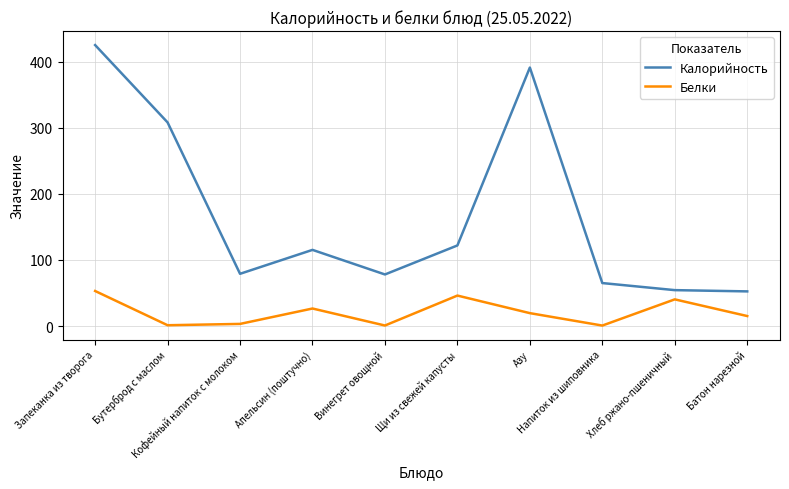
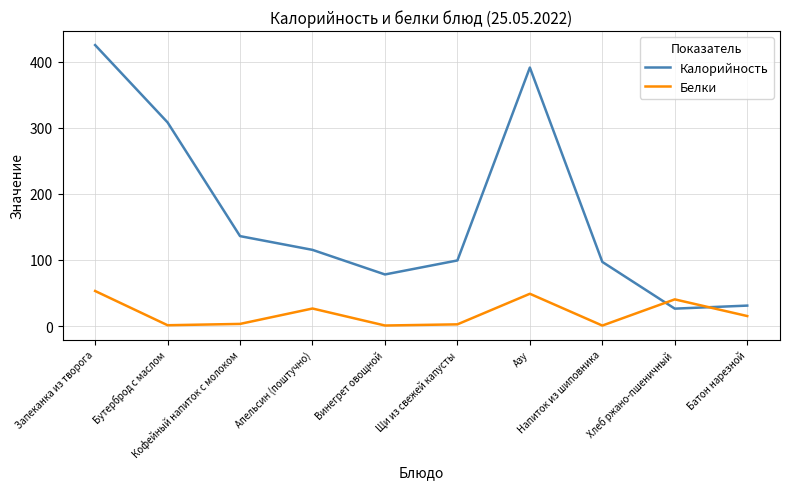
Калорийность, Кофейный напиток с молоком: 80 -> 140
Калорийность, Щи из свежей капусты: 120 -> 100
Белки, Щи из свежей капусты: 50 -> 0
Белки, Азу: 20 -> 50
Калорийность, Напиток из шиповника: 70 -> 100
Калорийность, Хлеб ржано-пшеничный: 50 -> 30
Калорийность, Батон нарезной: 50 -> 30
